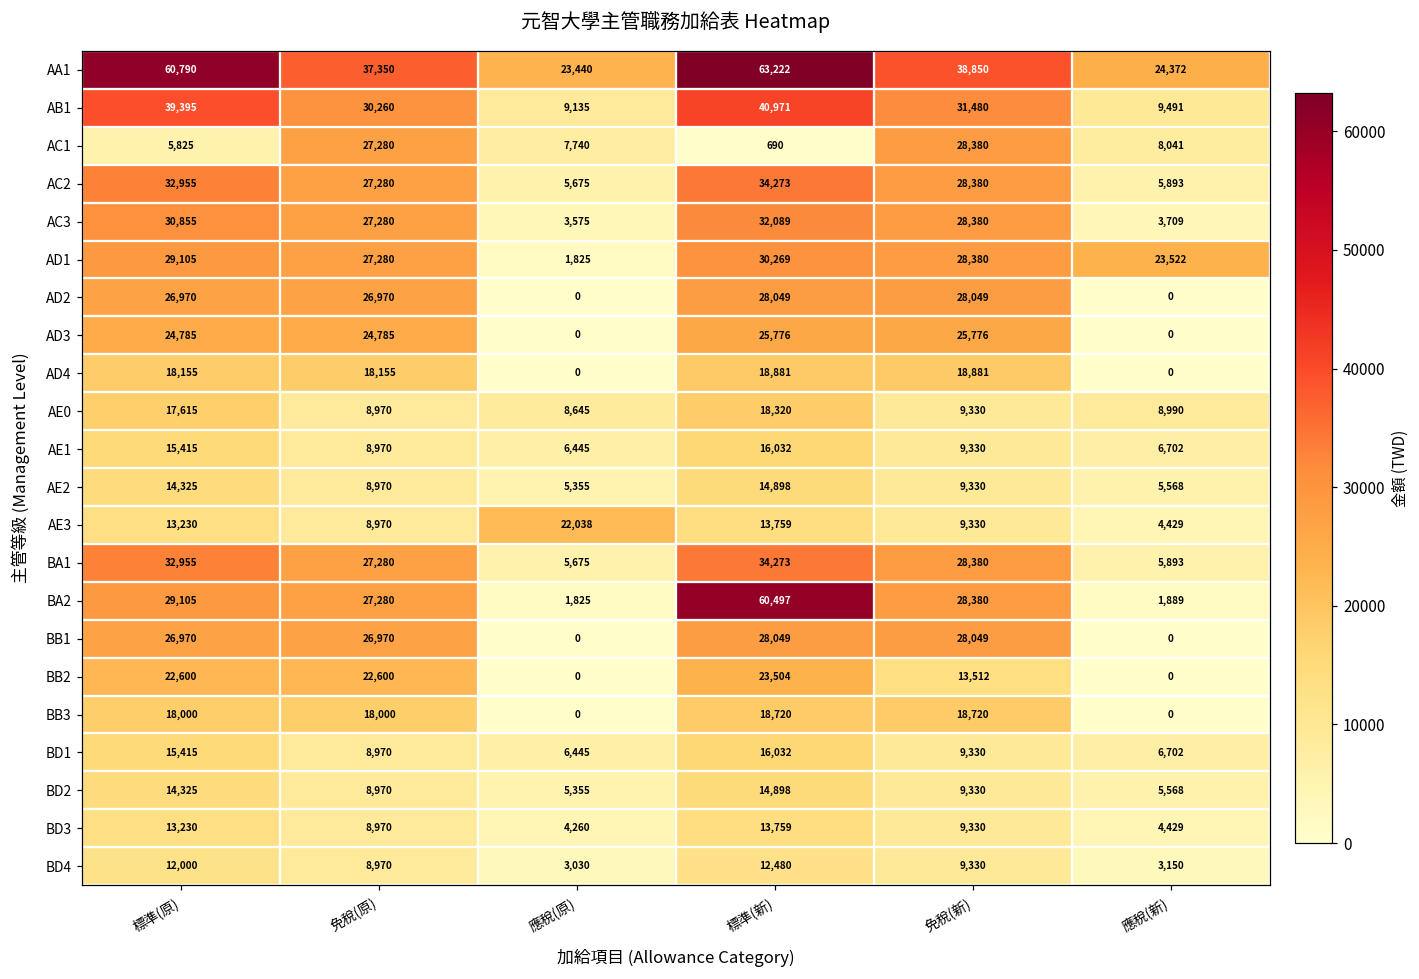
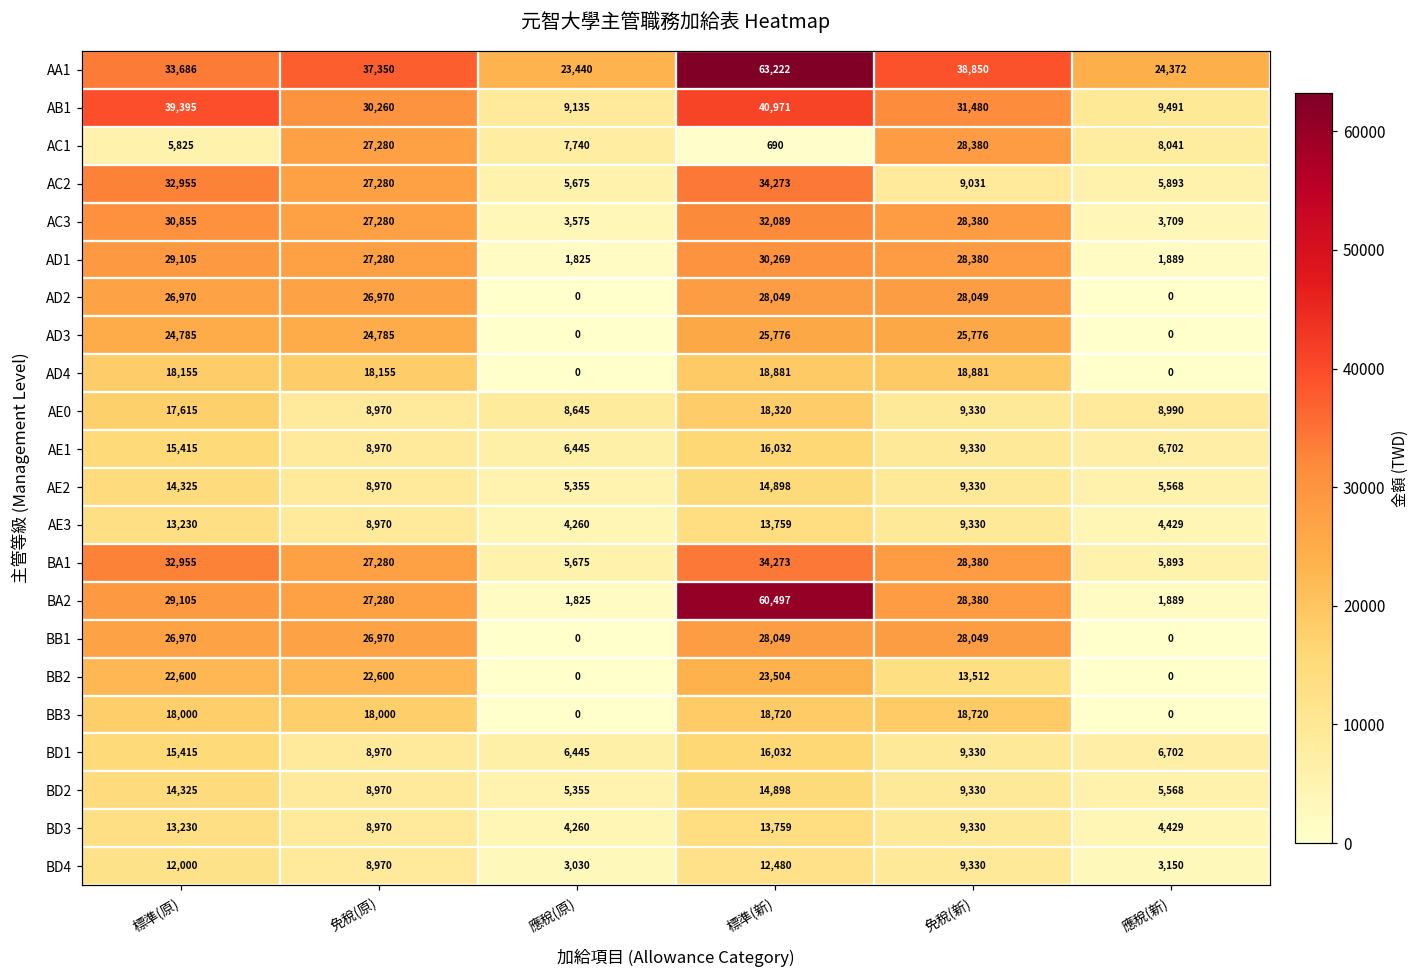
AA1, 標準(原): 60,790 -> 33,686
AC2, 免稅(新): 28,380 -> 9,031
AD1, 應稅(新): 23,522 -> 1,889
AE3, 應稅(原): 22,038 -> 4,260
